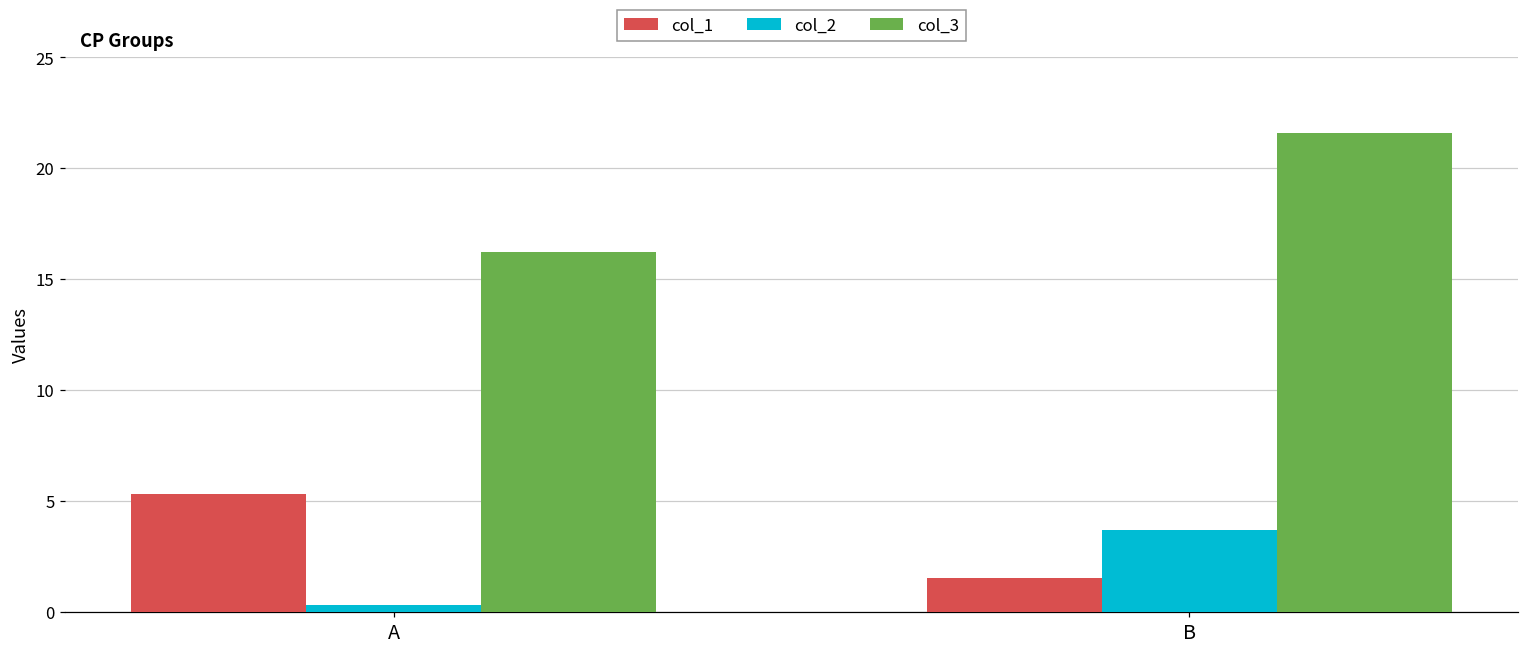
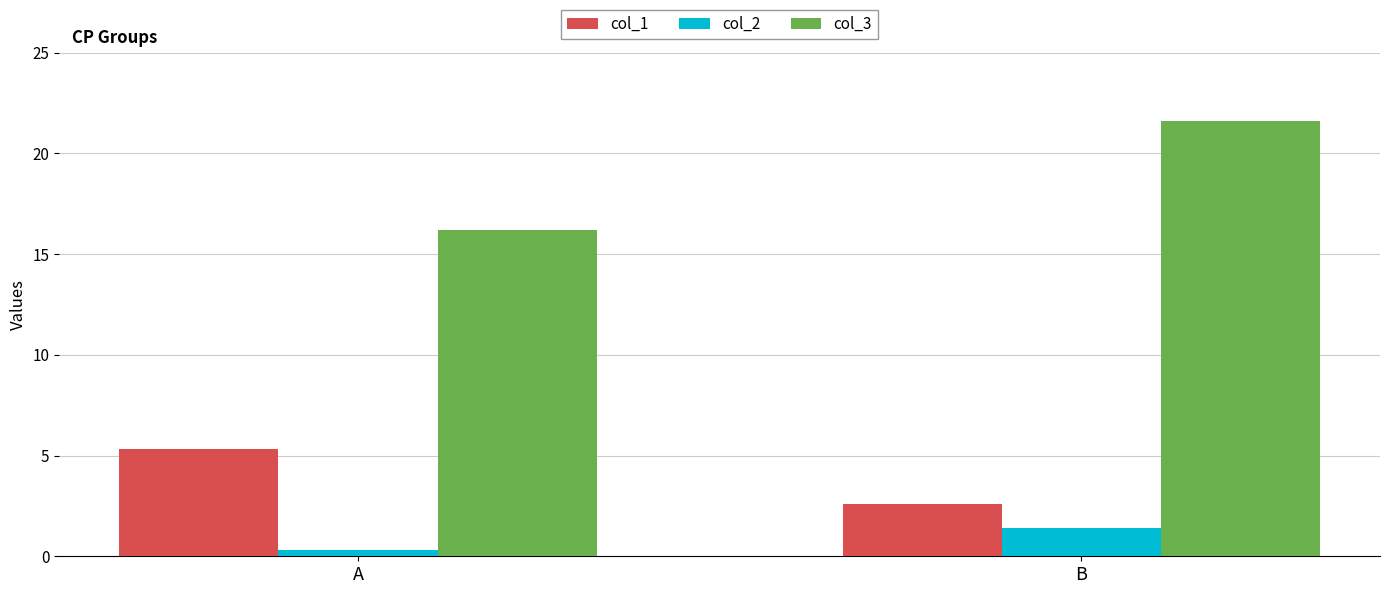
col_1, B: 1.5 -> 2.6
col_2, B: 3.7 -> 1.4
